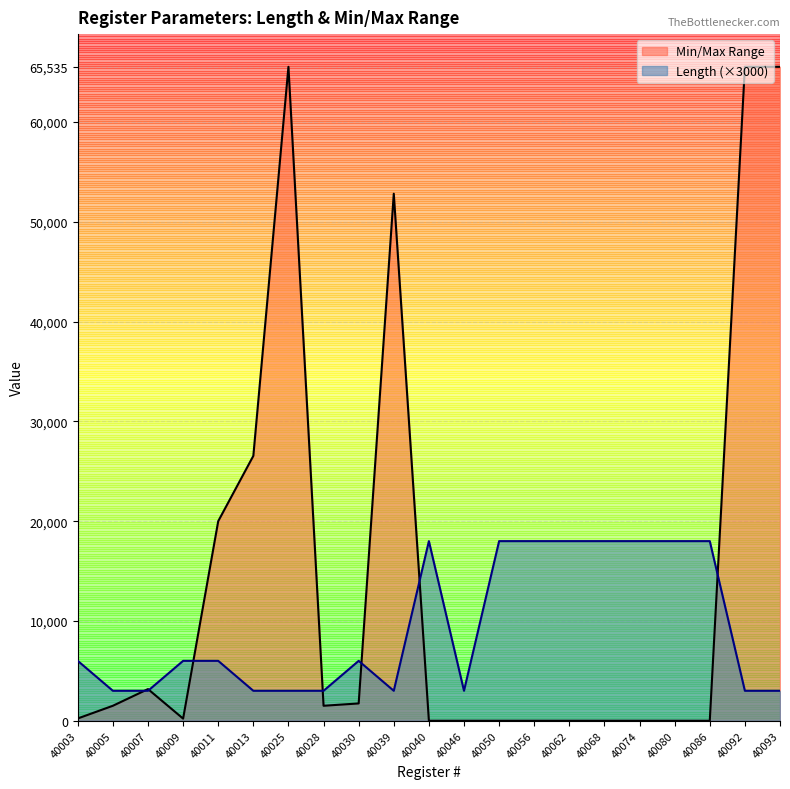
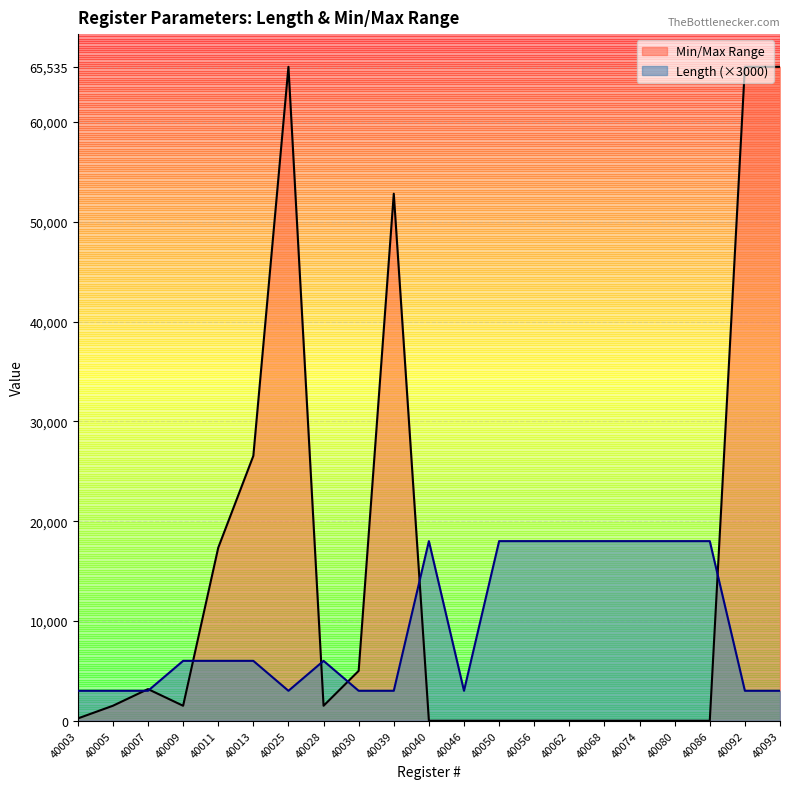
Length (×3000), 40003: 6,000 -> 3,000
Min/Max Range, 40009: 0 -> 2,000
Min/Max Range, 40011: 20,000 -> 17,000
Length (×3000), 40013: 3,000 -> 6,000
Length (×3000), 40028: 3,000 -> 6,000
Min/Max Range, 40030: 2,000 -> 5,000
Length (×3000), 40030: 6,000 -> 3,000
